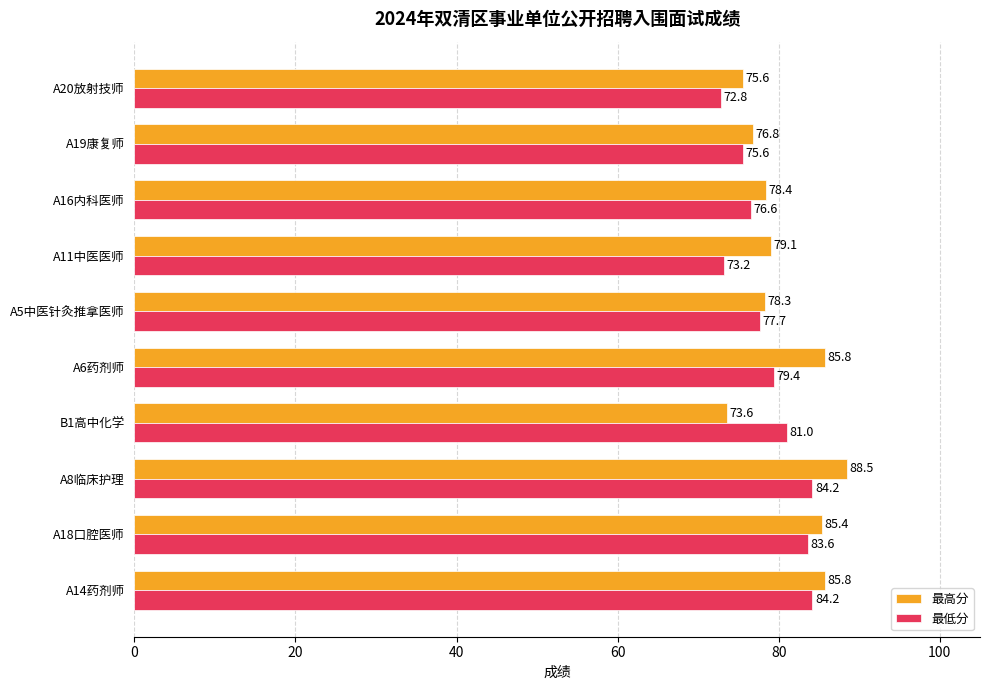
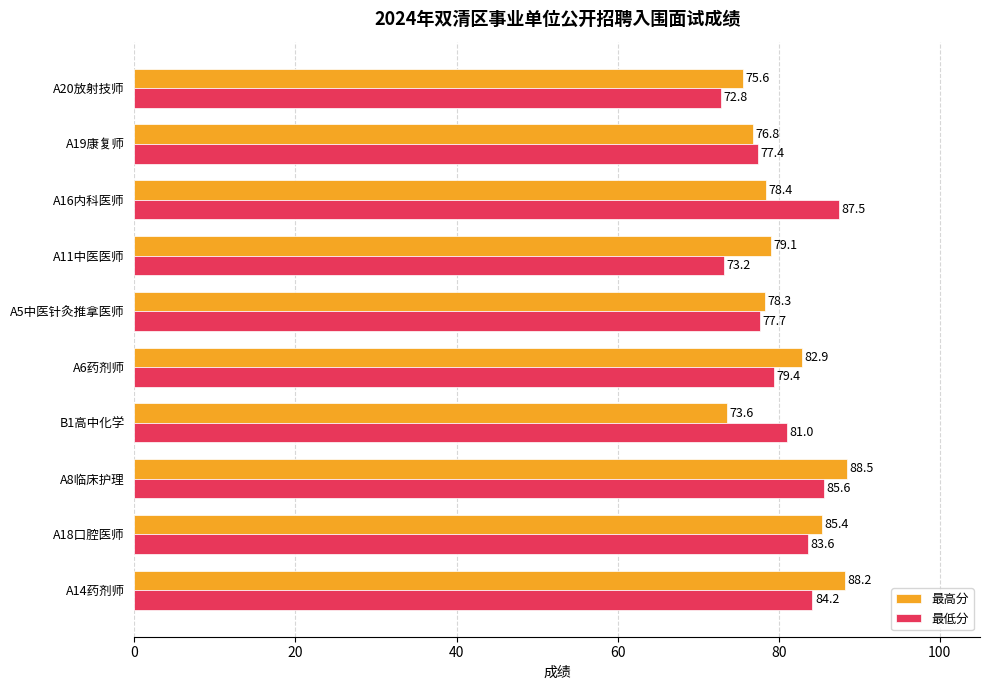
最低分, A19康复师: 75.6 -> 77.4
最低分, A16内科医师: 76.6 -> 87.5
最高分, A6药剂师: 85.8 -> 82.9
最低分, A8临床护理: 84.2 -> 85.6
最高分, A14药剂师: 85.8 -> 88.2
